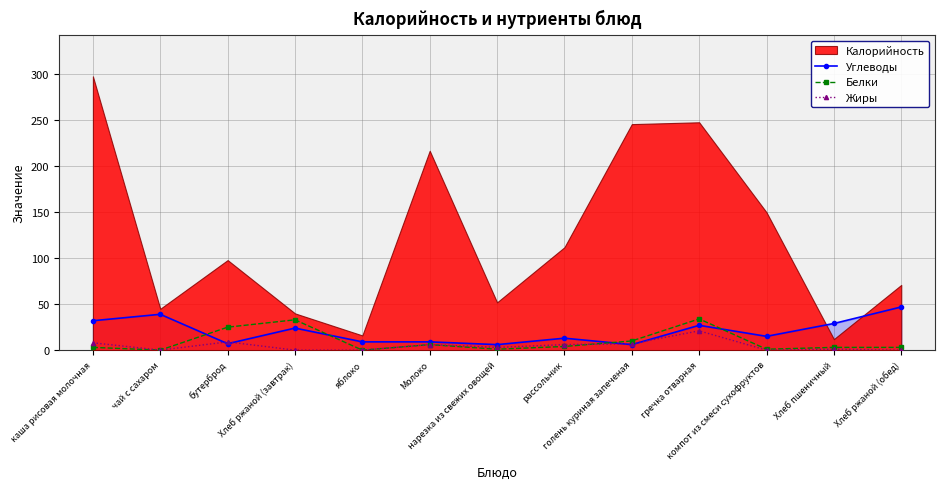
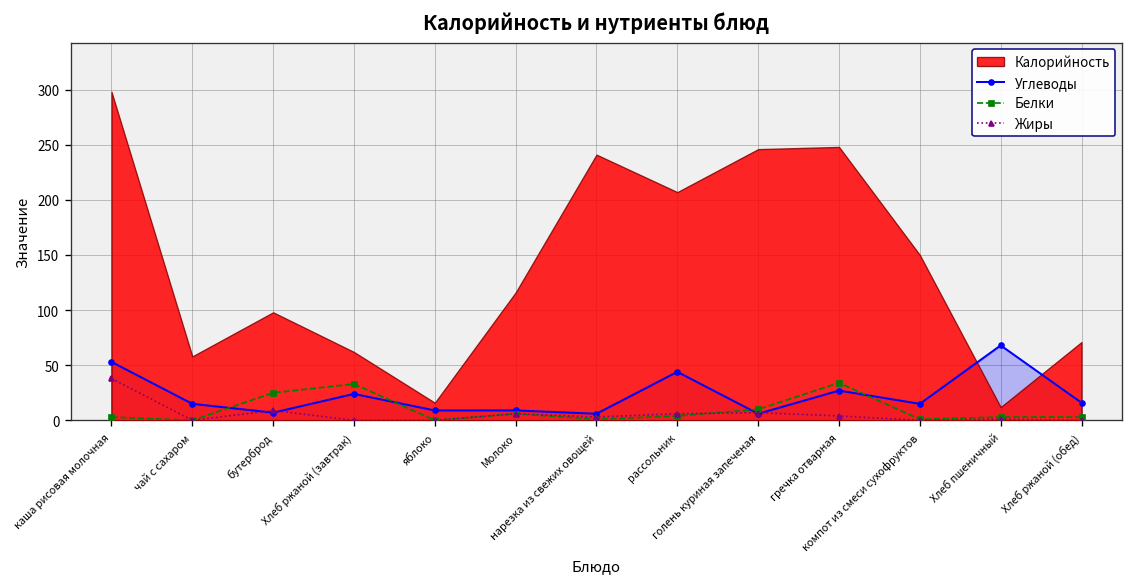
Углеводы, каша рисовая молочная: 30 -> 50
Жиры, каша рисовая молочная: 10 -> 40
Углеводы, чай с сахаром: 40 -> 20
Калорийность, чай с сахаром: 50 -> 60
Калорийность, Хлеб ржаной (завтрак): 40 -> 60
Калорийность, Молоко: 220 -> 120
Калорийность, нарезка из свежих овощей: 50 -> 240
Углеводы, рассольник: 10 -> 40
Калорийность, рассольник: 110 -> 210
Жиры, гречка отварная: 20 -> 0
Углеводы, Хлеб пшеничный: 30 -> 70
Углеводы, Хлеб ржаной (обед): 50 -> 20
